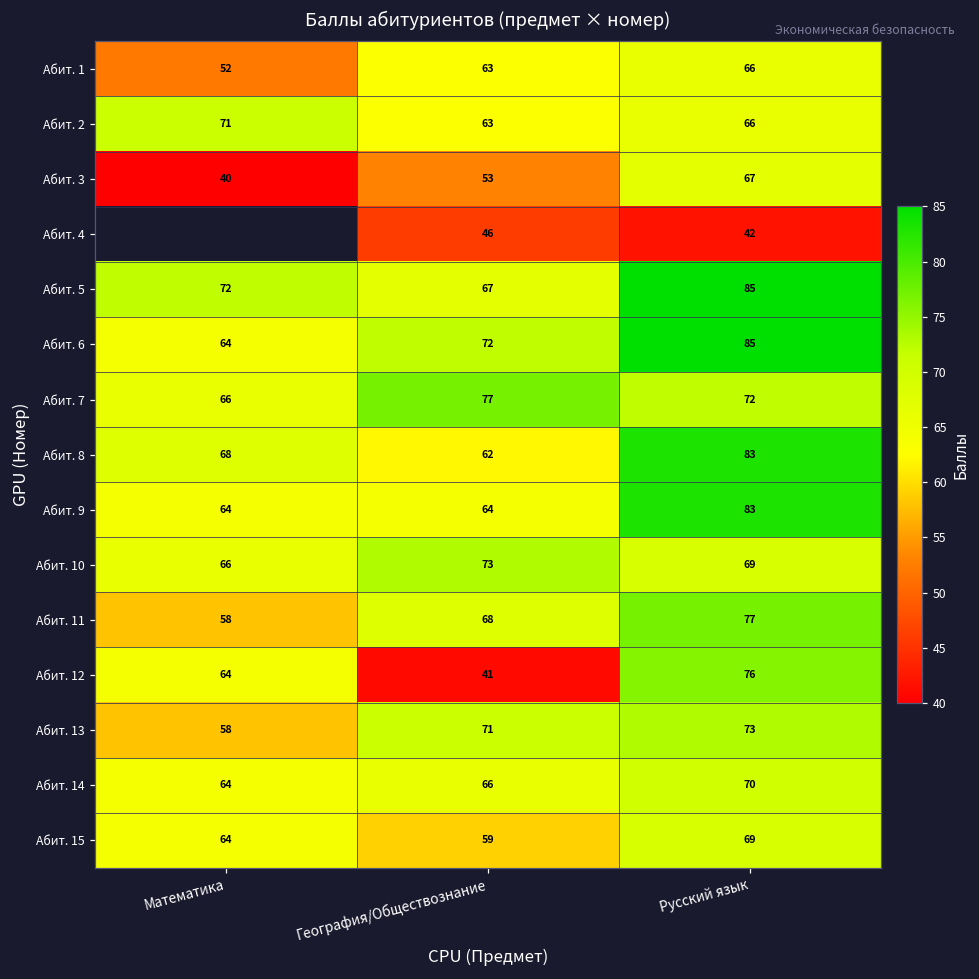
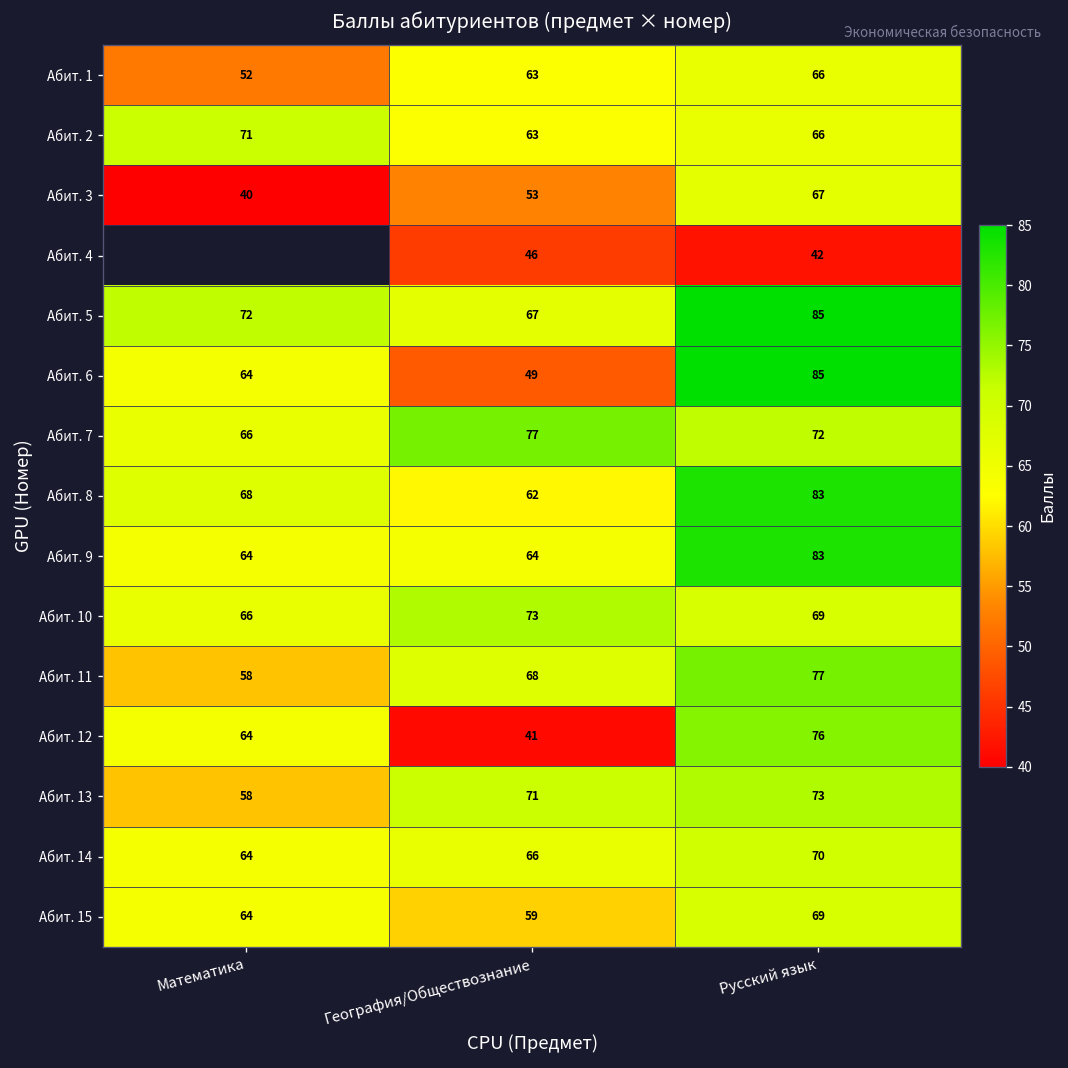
Абит. 6, География/Обществознание: 72 -> 49
